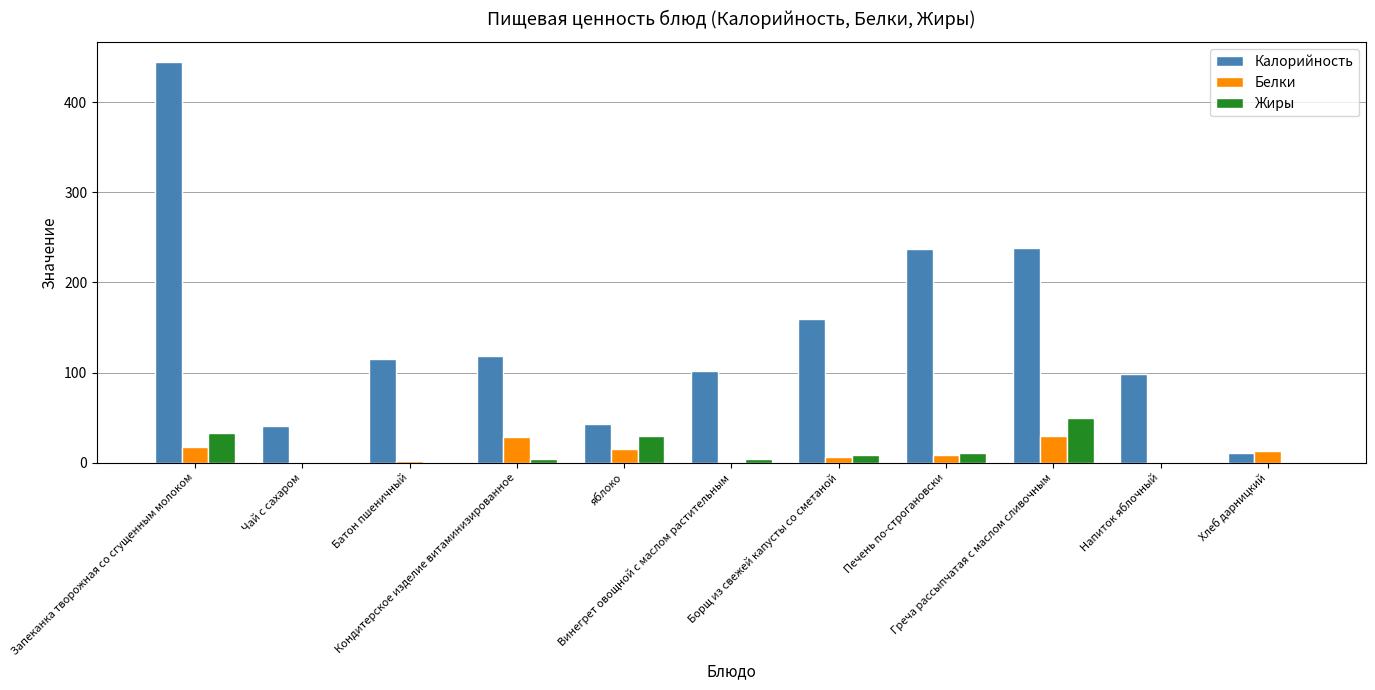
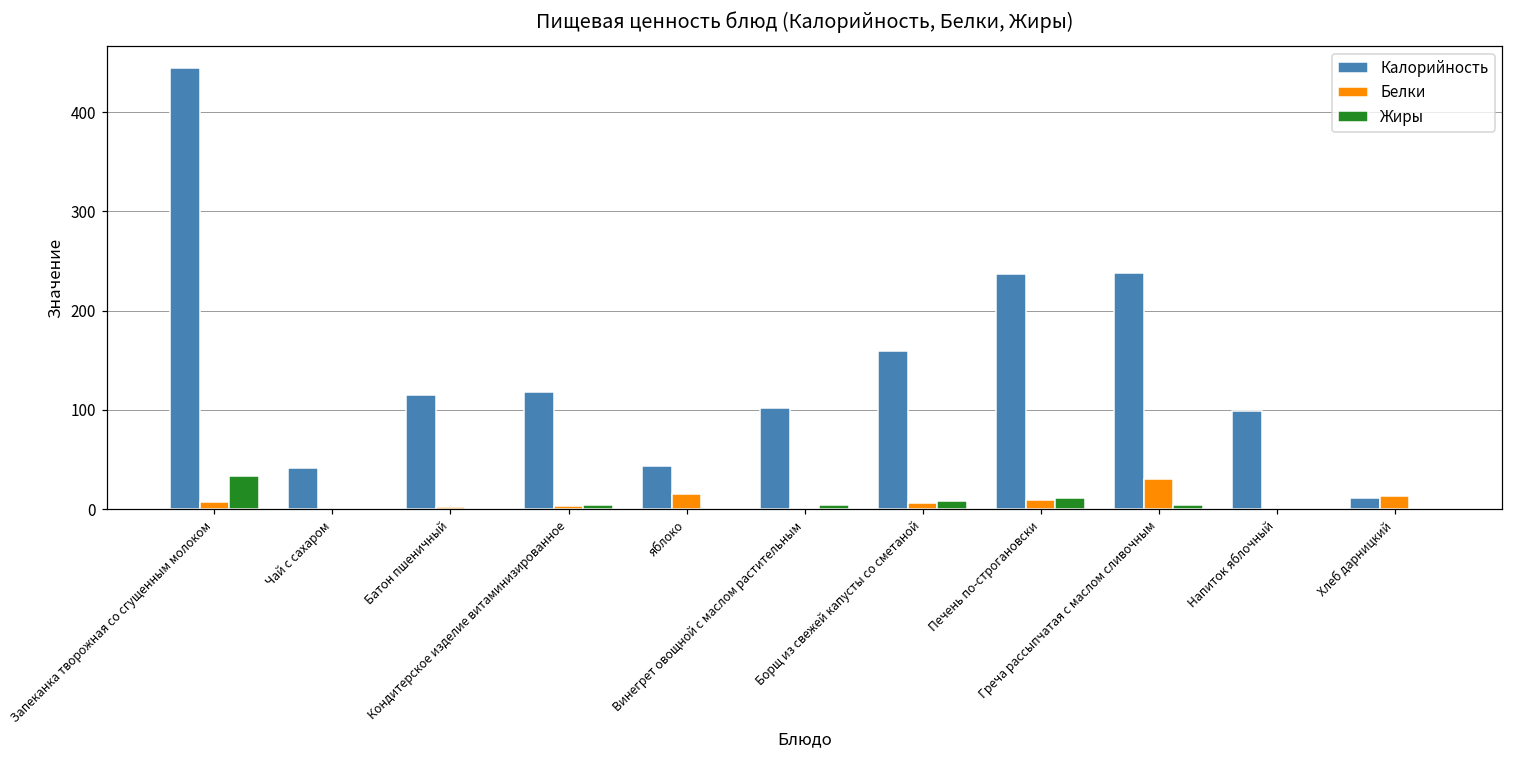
Белки, Запеканка творожная со сгущенным молоком: 20 -> 10
Белки, Кондитерское изделие витаминизированное: 30 -> 0
Жиры, яблоко: 30 -> 0
Жиры, Греча рассыпчатая с маслом сливочным: 50 -> 0
